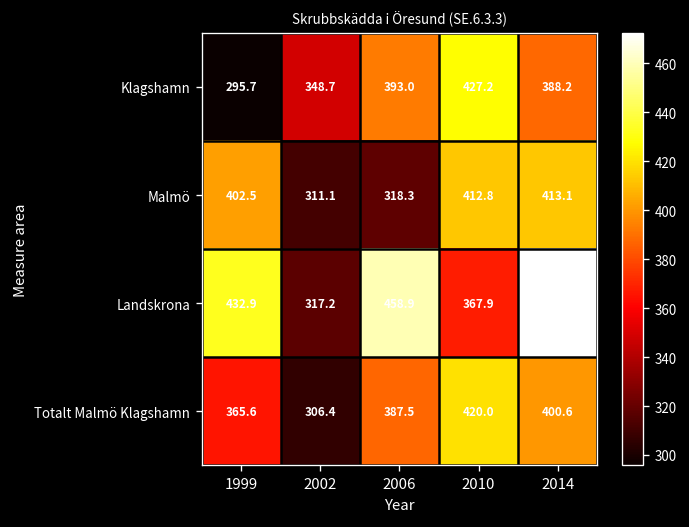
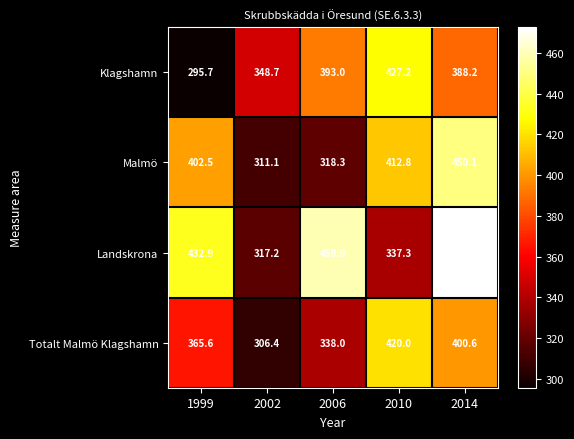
Malmö, 2014: 413.1 -> 450.1
Landskrona, 2010: 367.9 -> 337.3
Totalt Malmö Klagshamn, 2006: 387.5 -> 338.0
